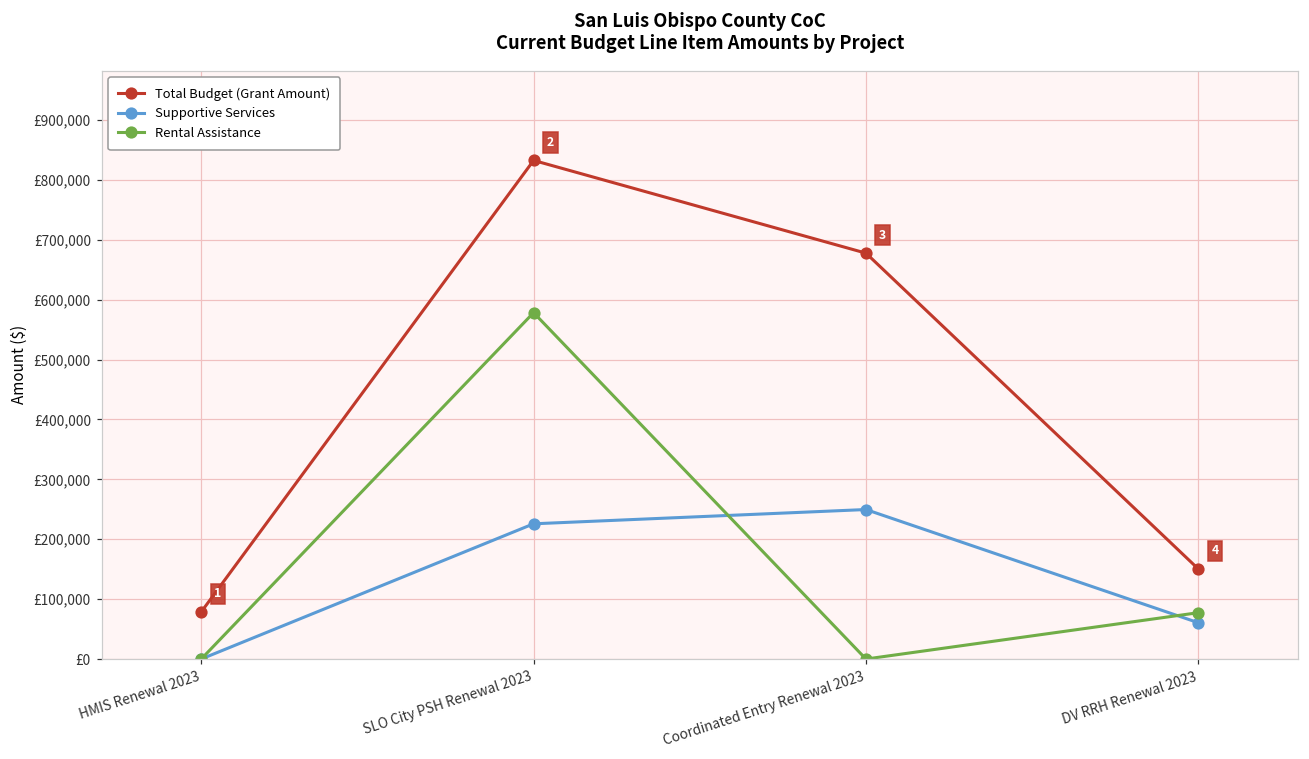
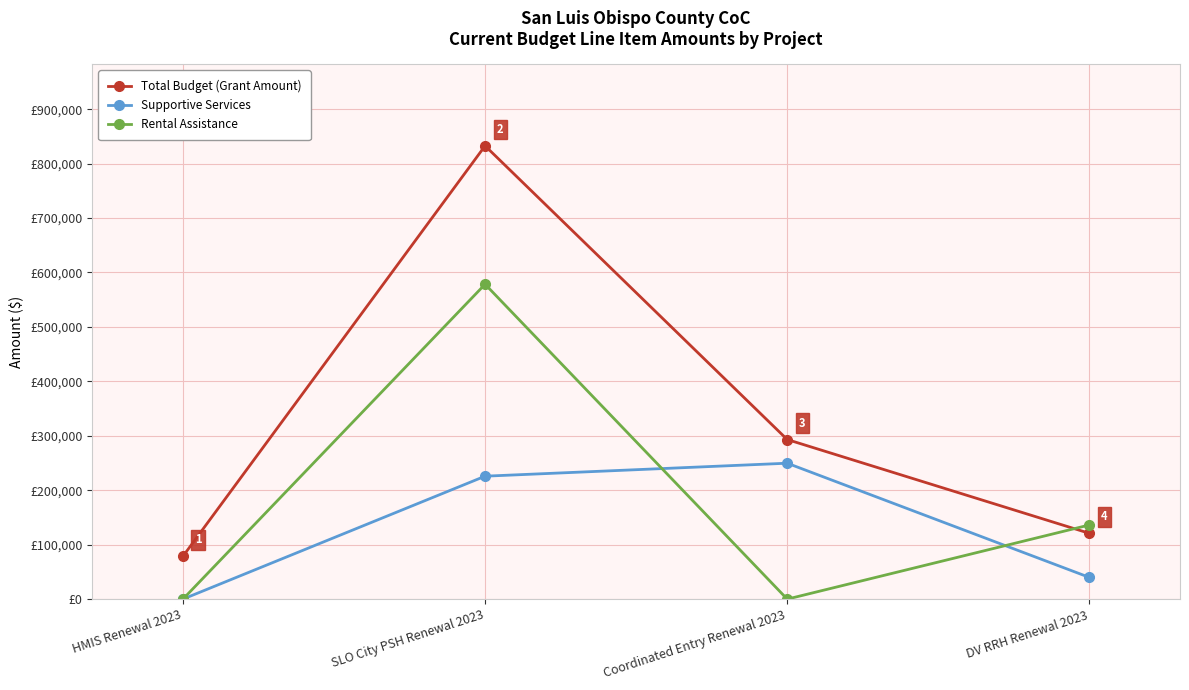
Total Budget (Grant Amount), Coordinated Entry Renewal 2023: £680,000 -> £290,000
Total Budget (Grant Amount), DV RRH Renewal 2023: £150,000 -> £120,000
Supportive Services, DV RRH Renewal 2023: £60,000 -> £40,000
Rental Assistance, DV RRH Renewal 2023: £80,000 -> £140,000
